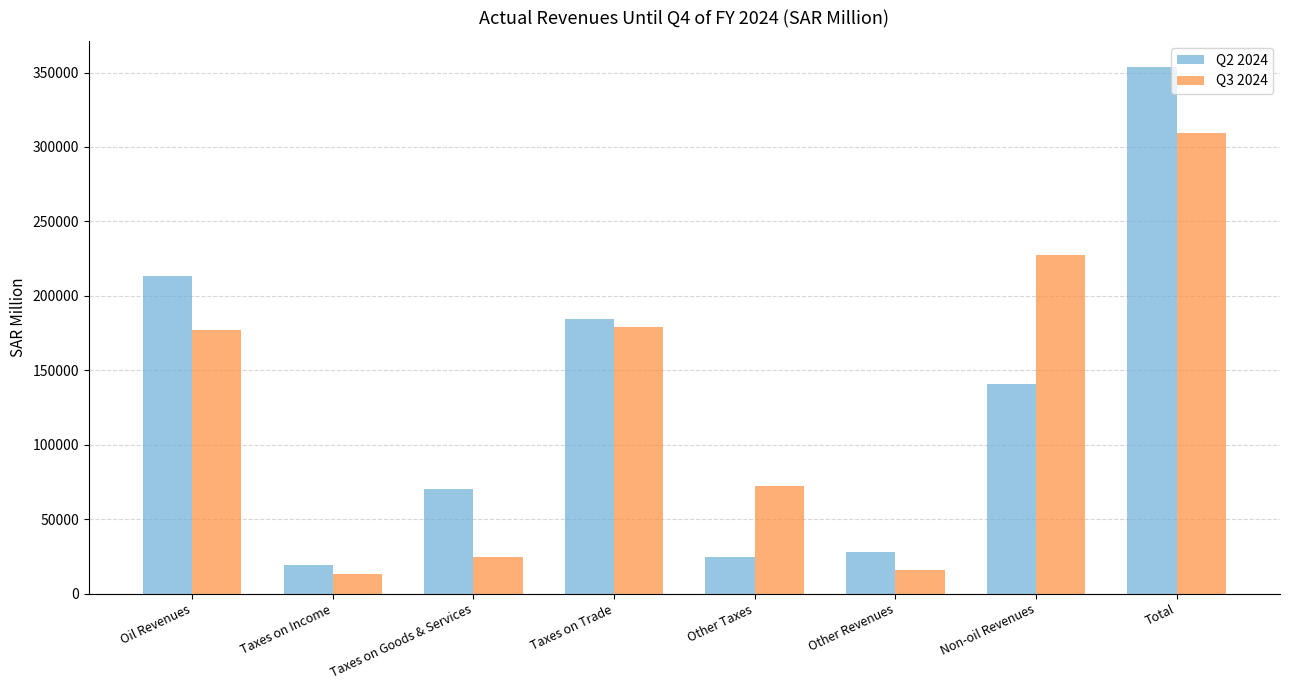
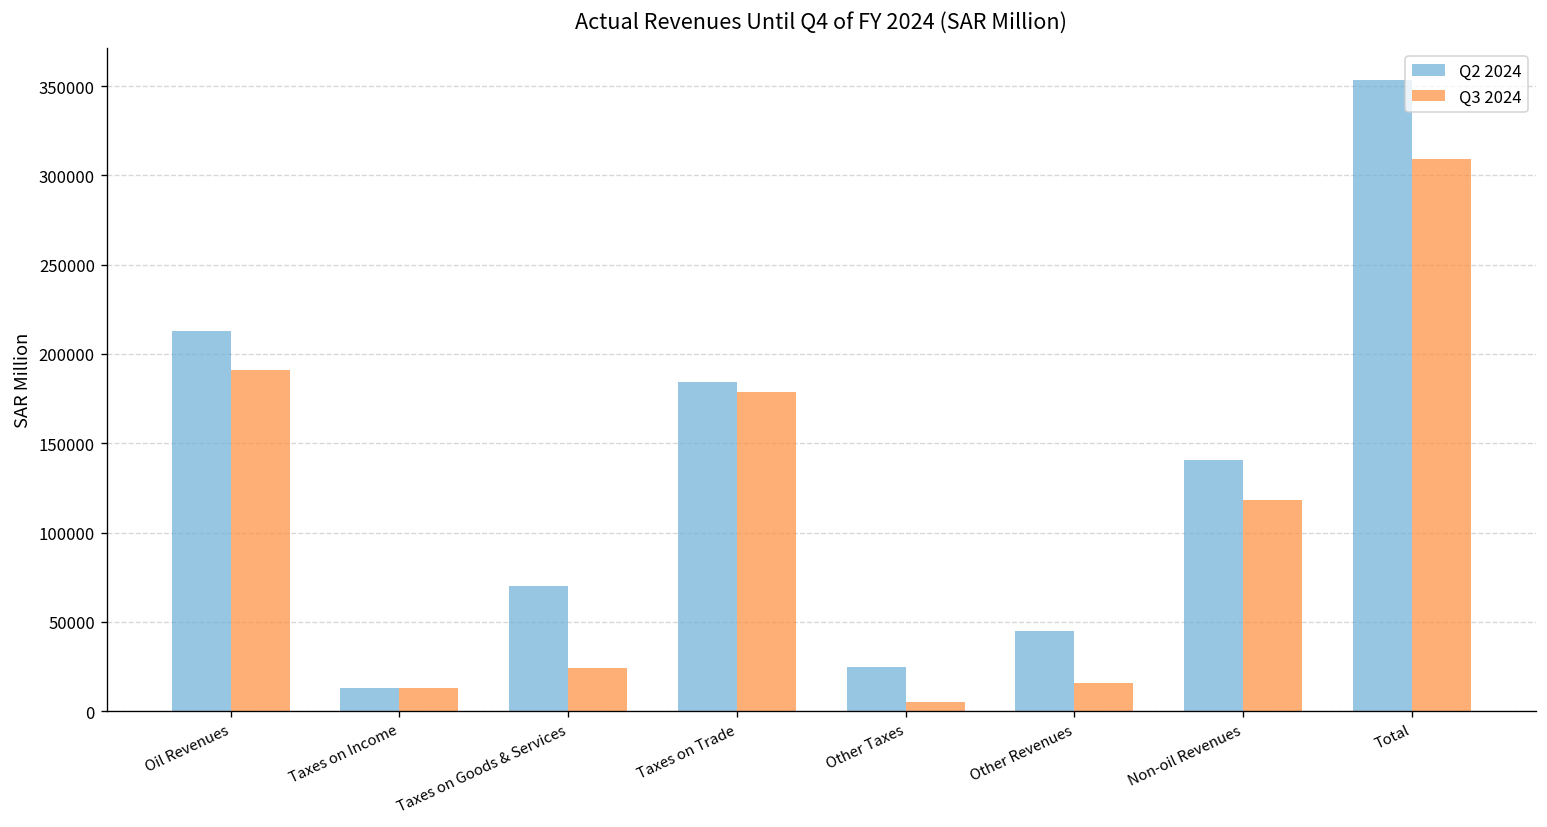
Q3 2024, Oil Revenues: 177000 -> 191000
Q2 2024, Taxes on Income: 19000 -> 13000
Q3 2024, Other Taxes: 72000 -> 5000
Q2 2024, Other Revenues: 28000 -> 45000
Q3 2024, Non-oil Revenues: 227000 -> 118000
